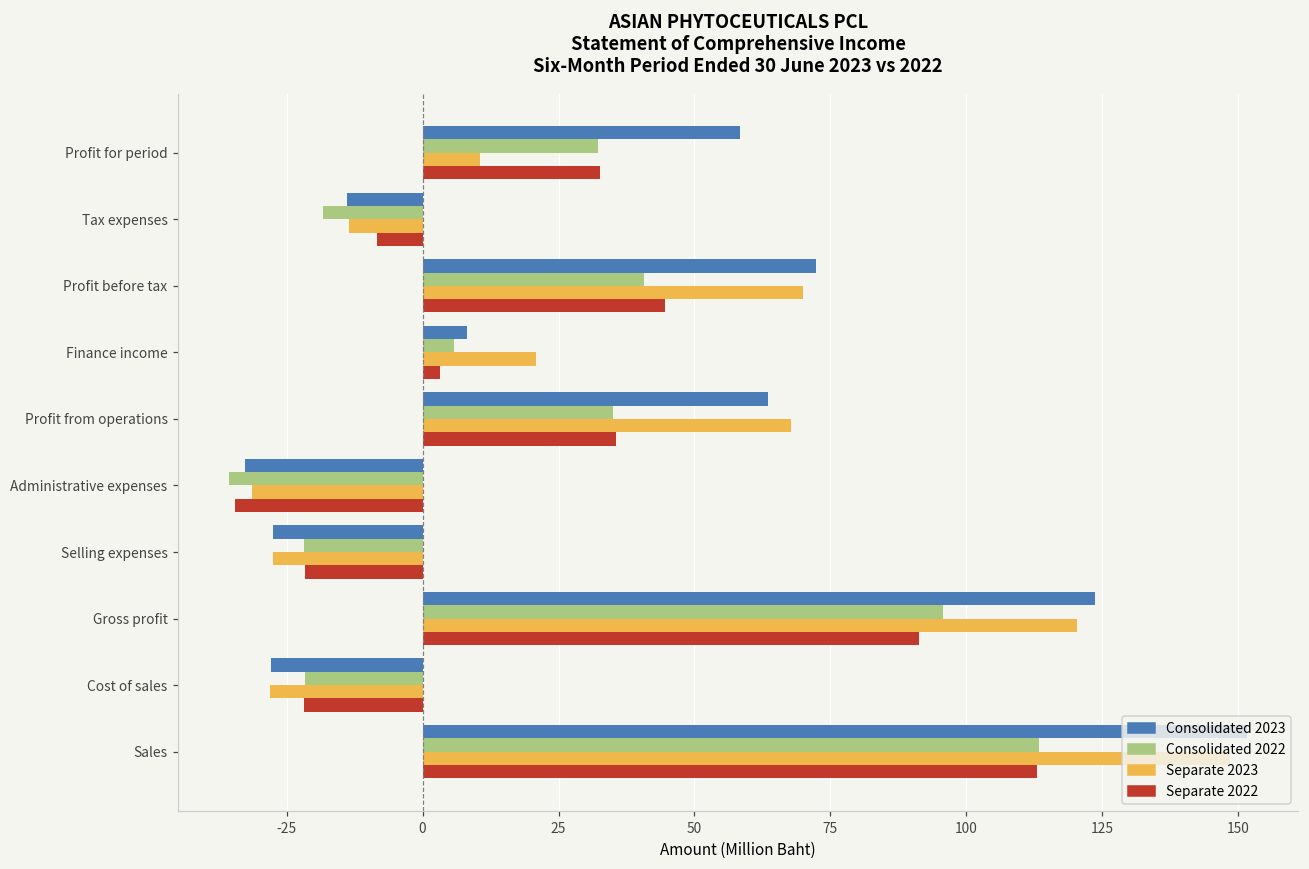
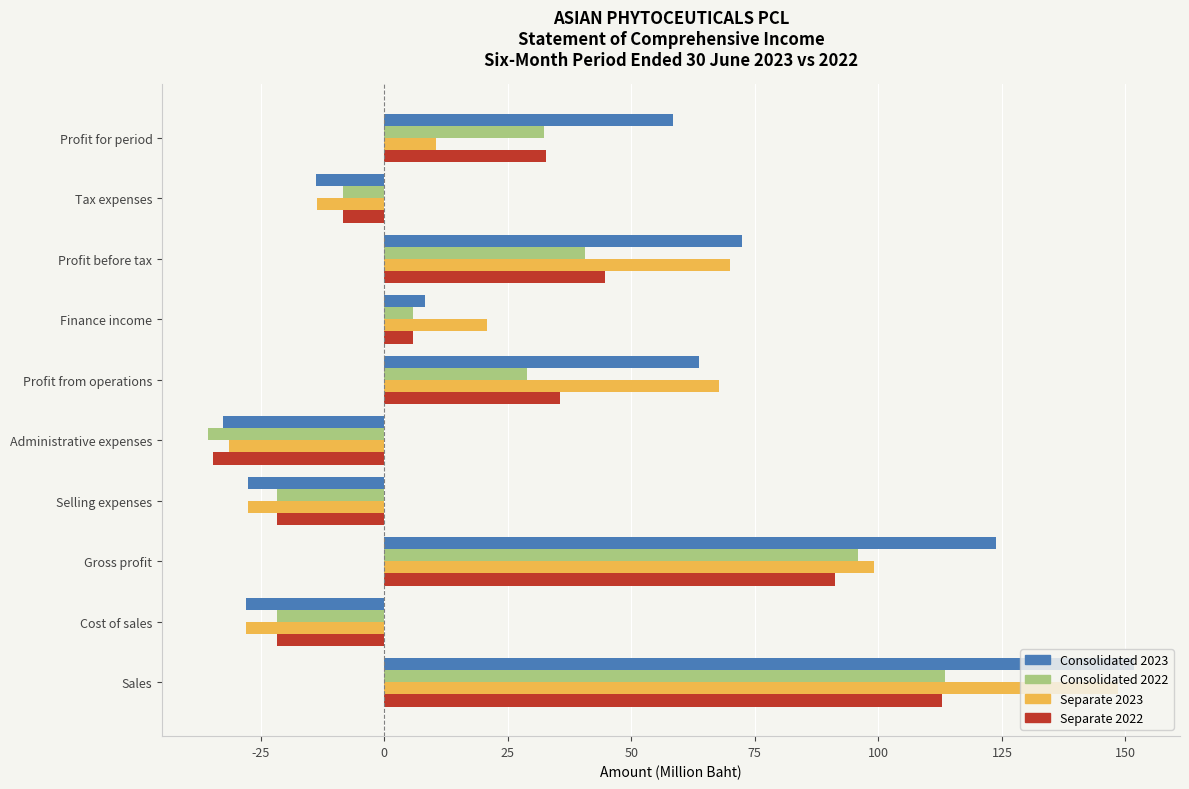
Consolidated 2022, Tax expenses: -18 -> -8
Separate 2022, Finance income: 3 -> 6
Consolidated 2022, Profit from operations: 35 -> 29
Separate 2023, Gross profit: 120 -> 99
